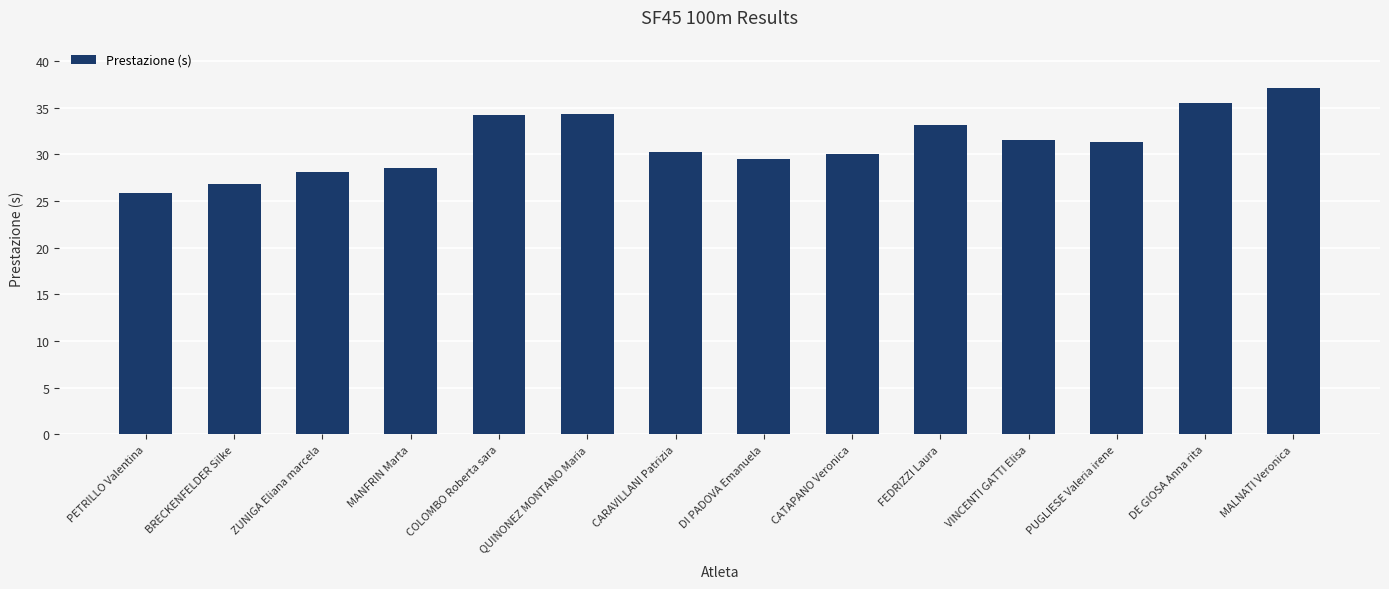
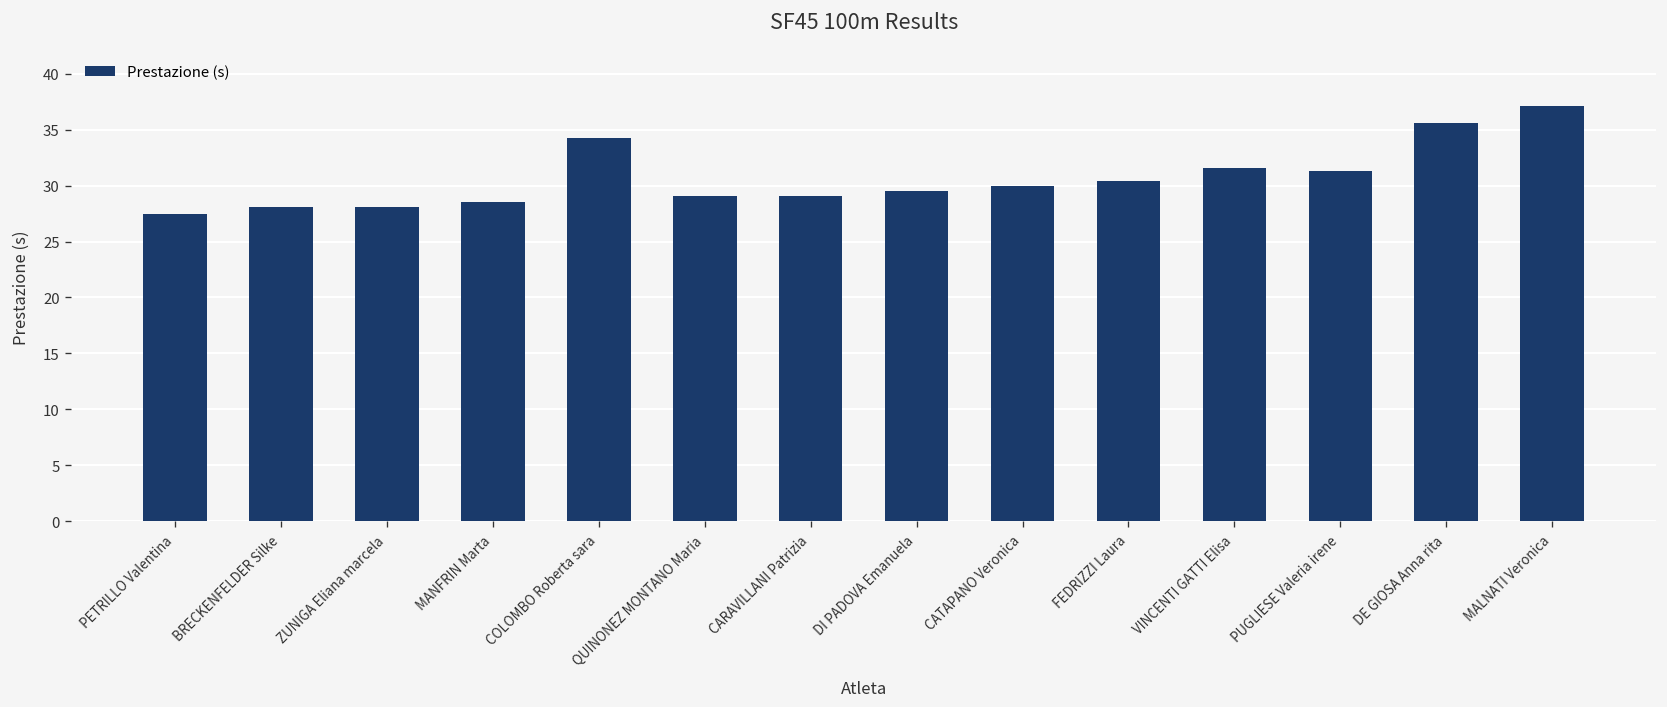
PETRILLO Valentina: 26 -> 27
BRECKENFELDER Silke: 27 -> 28
QUINONEZ MONTANO Maria: 34 -> 29
CARAVILLANI Patrizia: 30 -> 29
FEDRIZZI Laura: 33 -> 30
